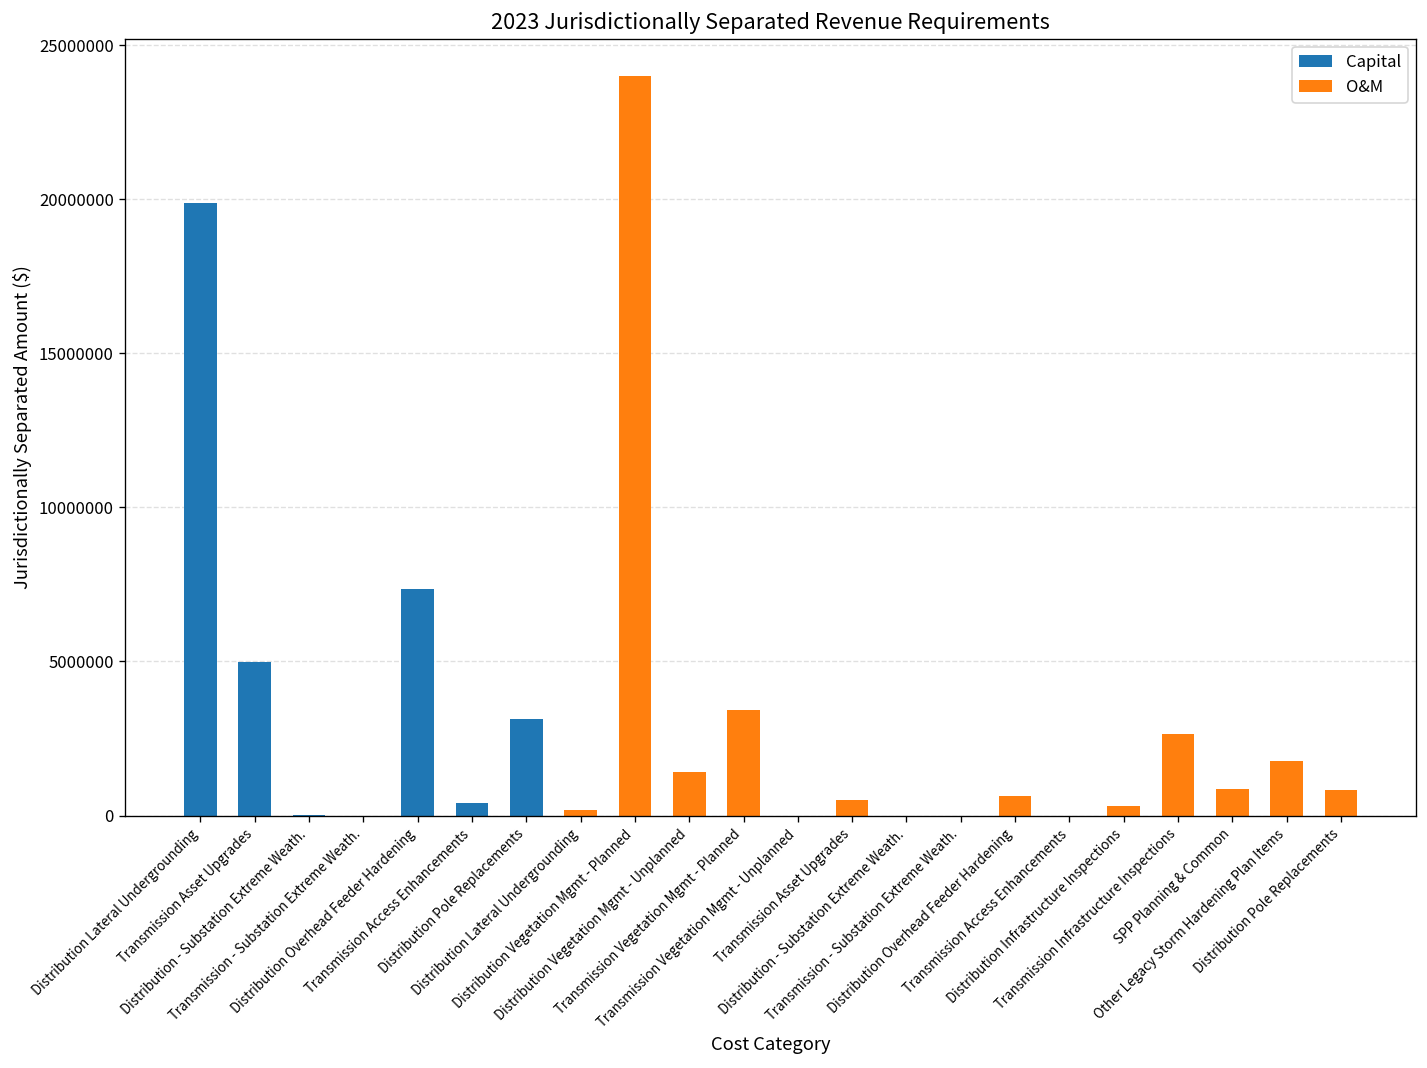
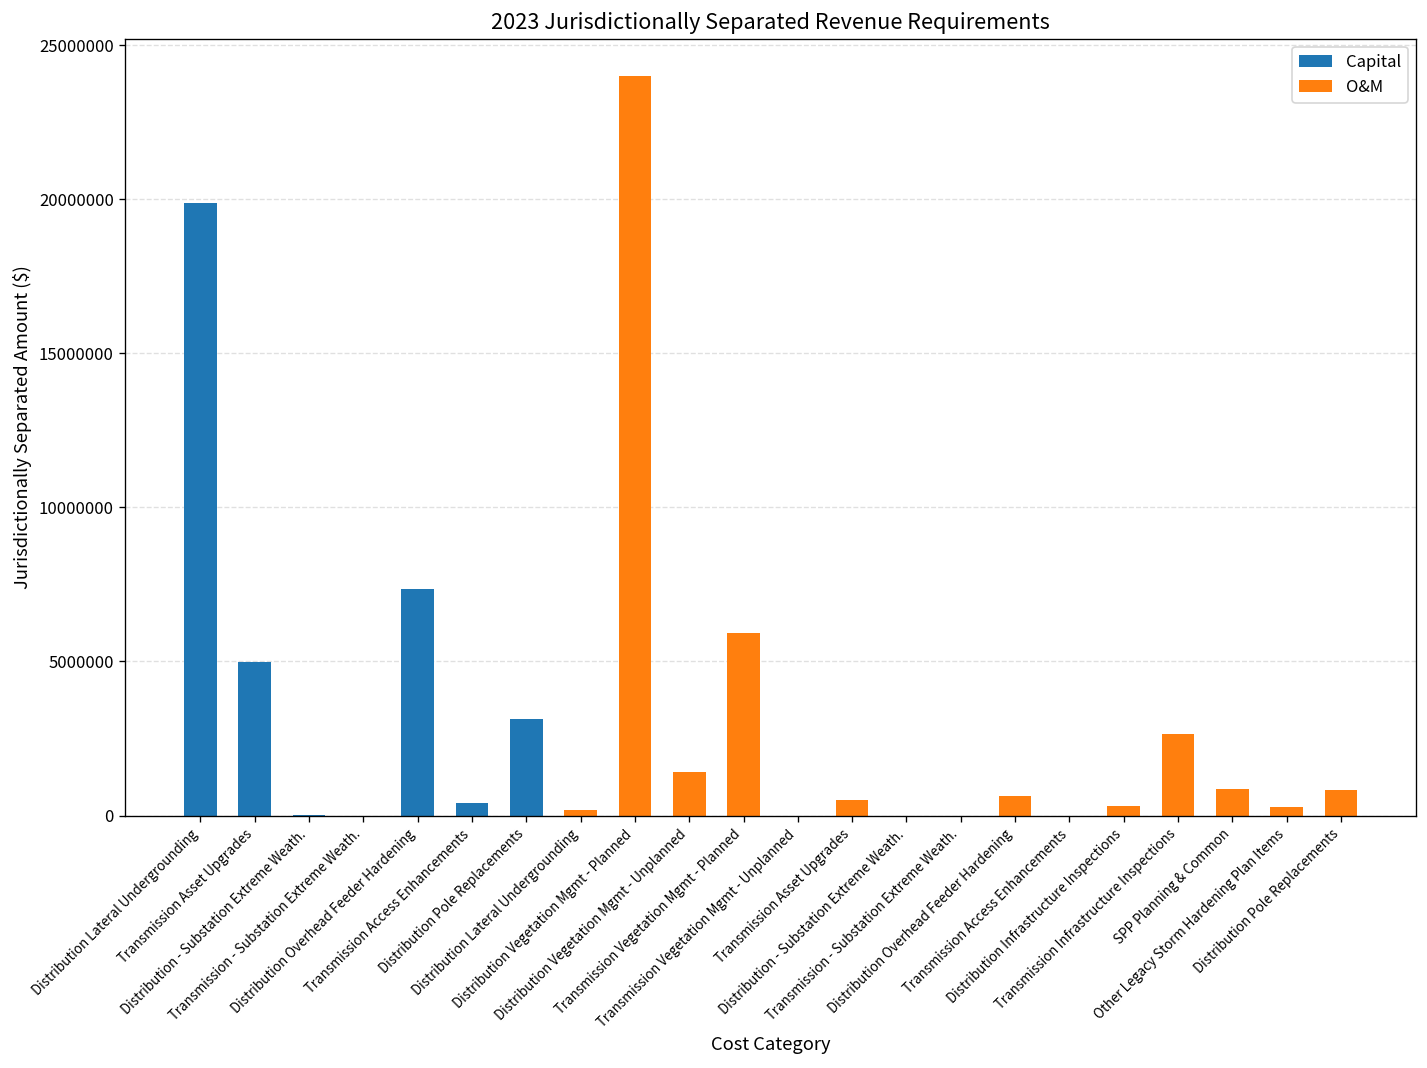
O&M, Transmission Vegetation Mgmt - Planned: 3400000 -> 5900000
O&M, Other Legacy Storm Hardening Plan Items: 1800000 -> 300000
